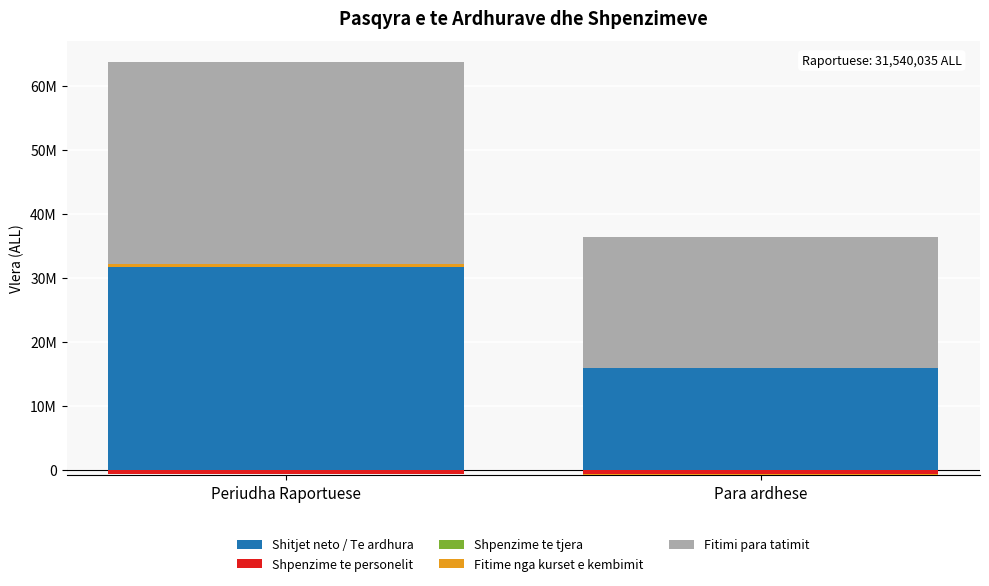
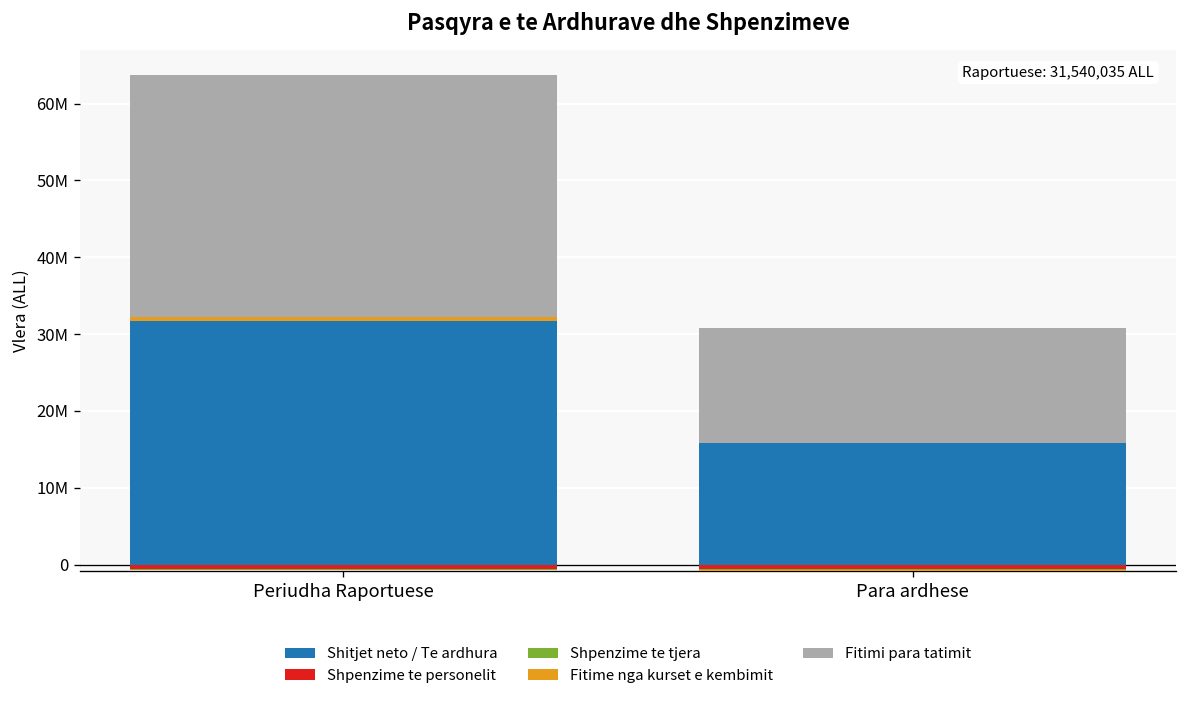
Fitimi para tatimit, Para ardhese: 21000000 -> 15000000
